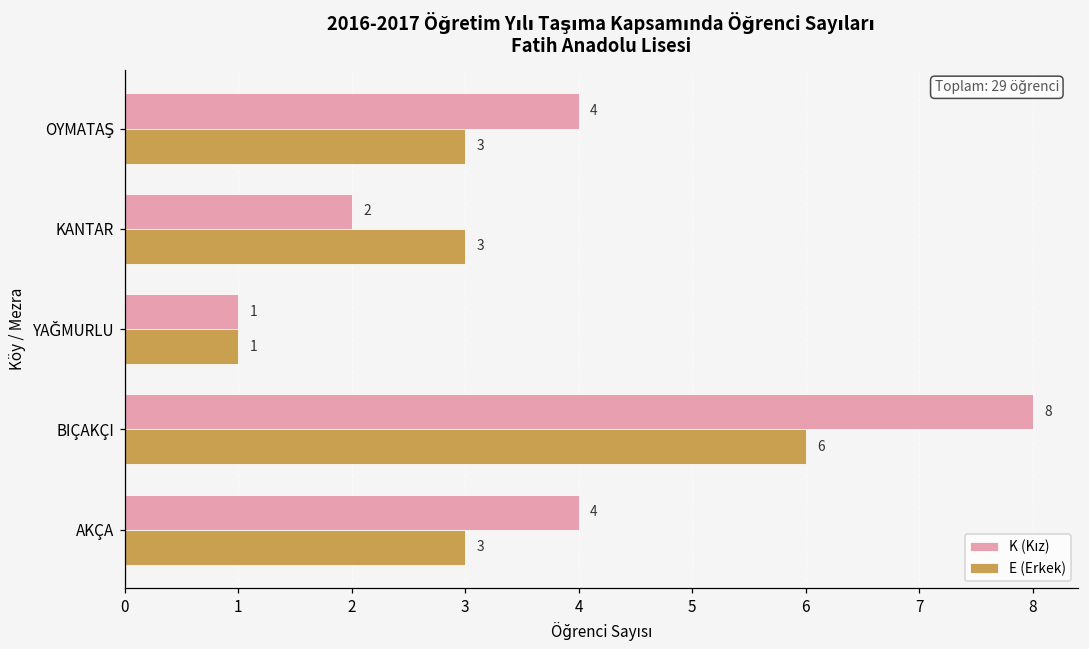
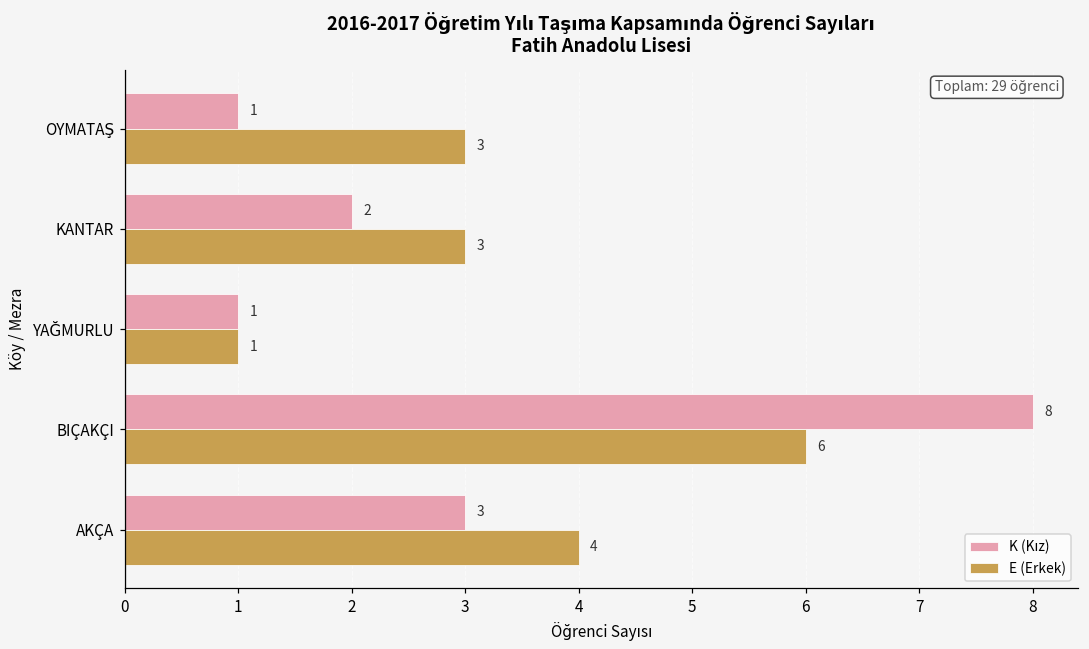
K (Kız), OYMATAŞ: 4 -> 1
K (Kız), AKÇA: 4 -> 3
E (Erkek), AKÇA: 3 -> 4
